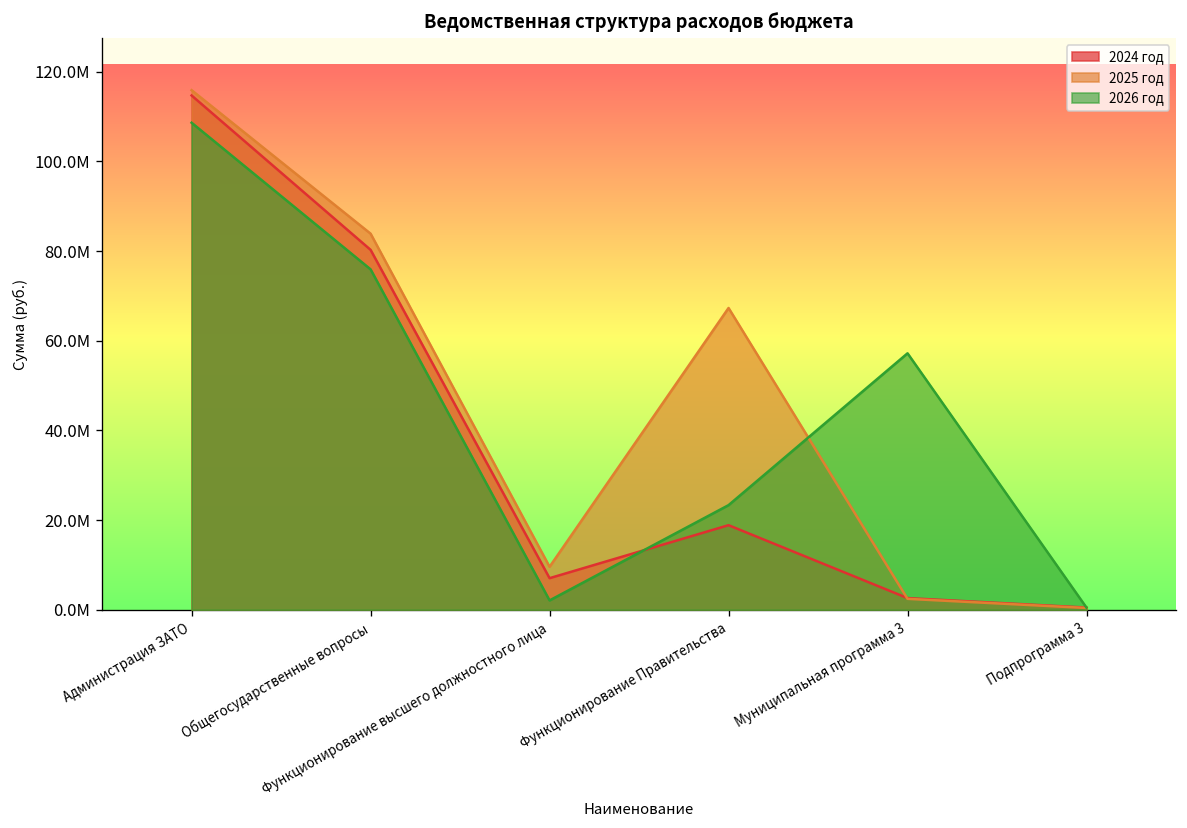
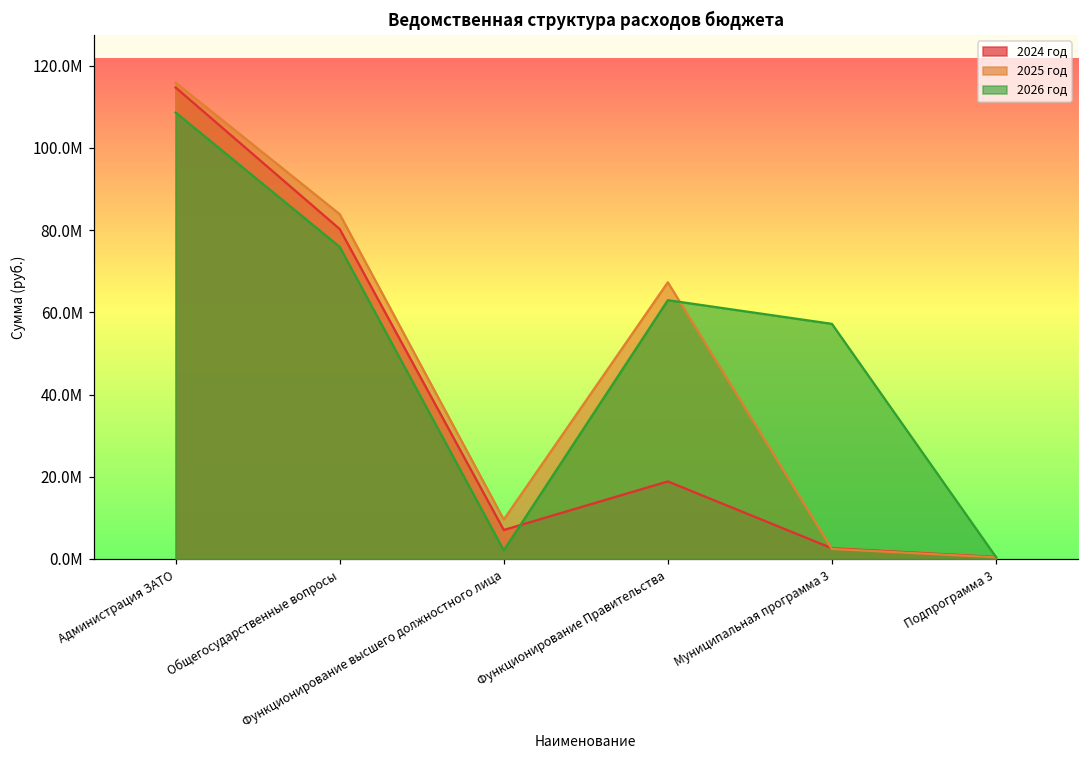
2026 год, Функционирование Правительства: 23М -> 63М
